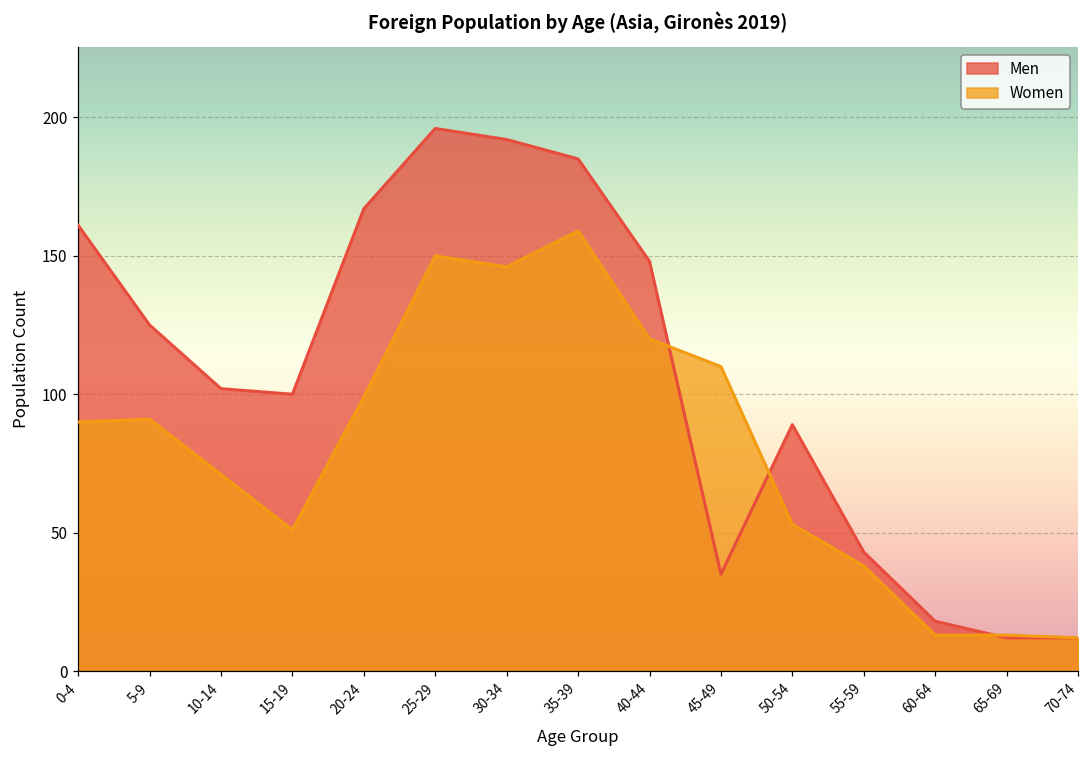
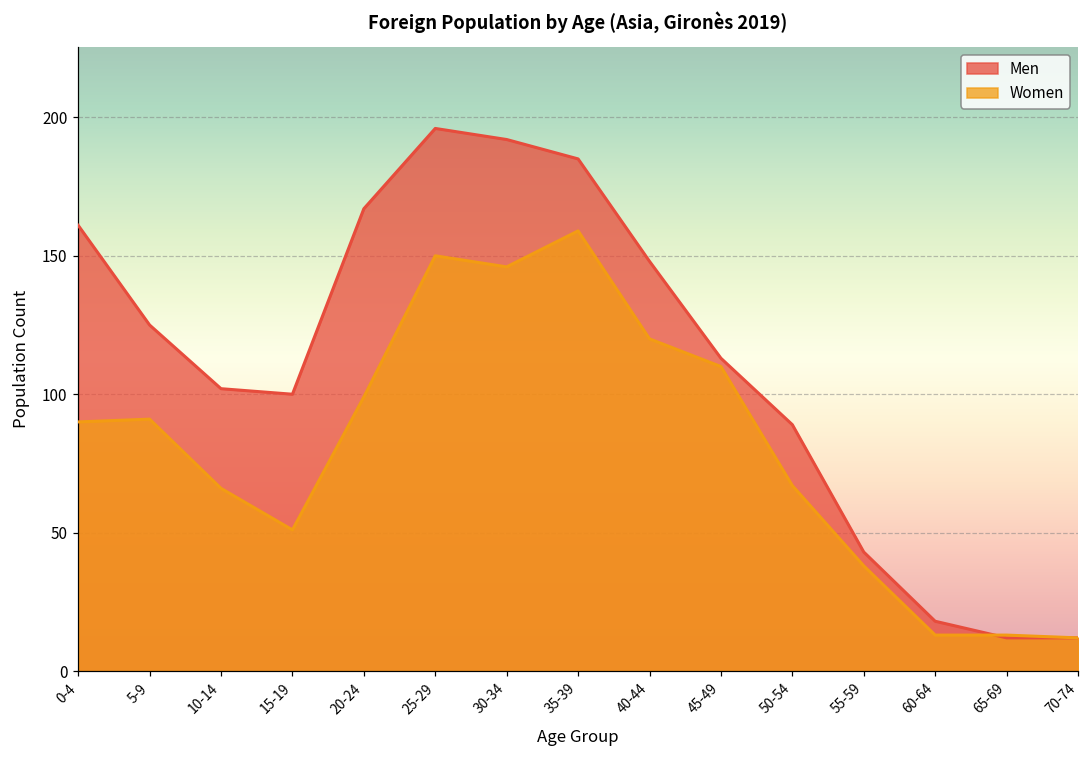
Women, 10-14: 71 -> 66
Men, 45-49: 35 -> 113
Women, 50-54: 53 -> 67
